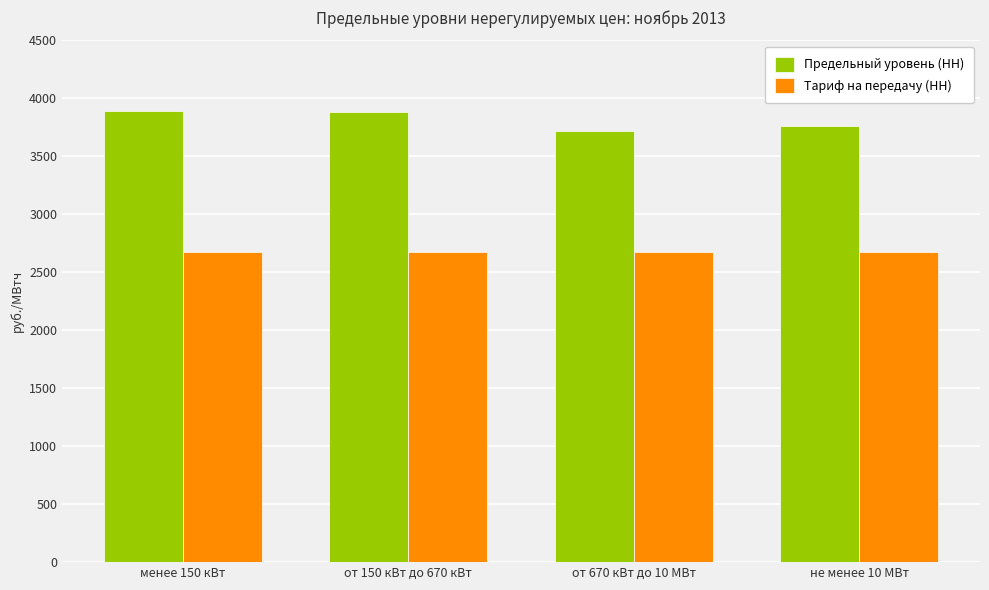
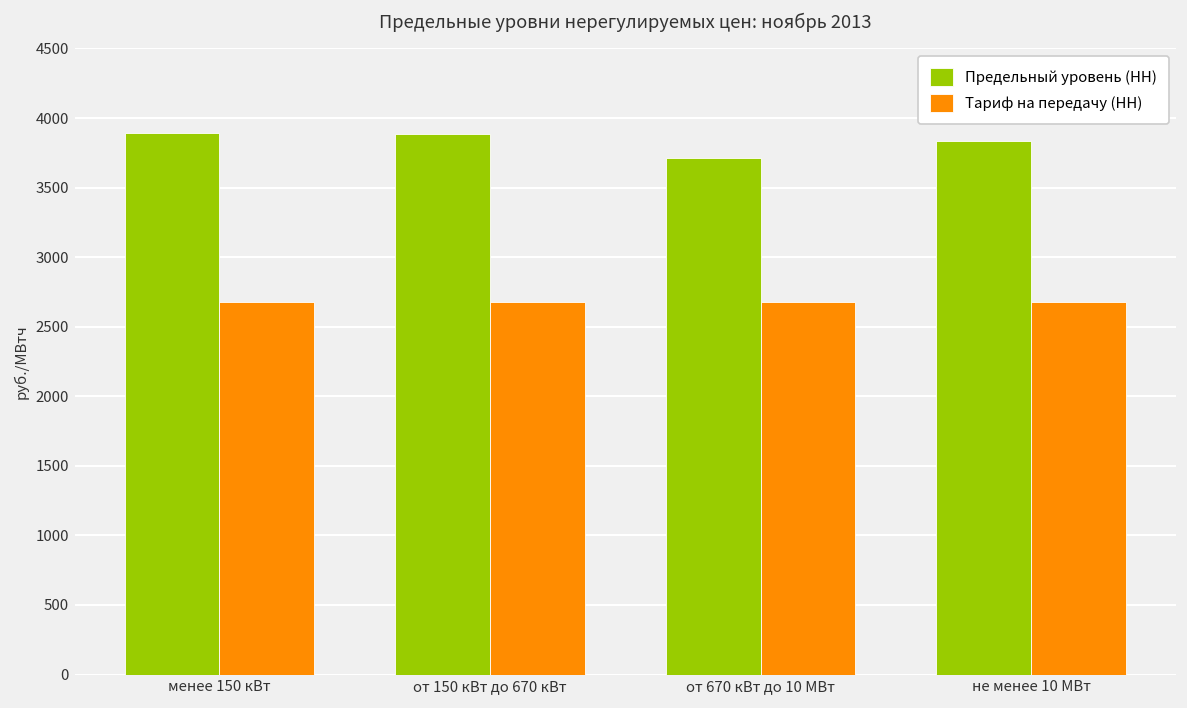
Предельный уровень (НН), не менее 10 МВт: 3760 -> 3830
